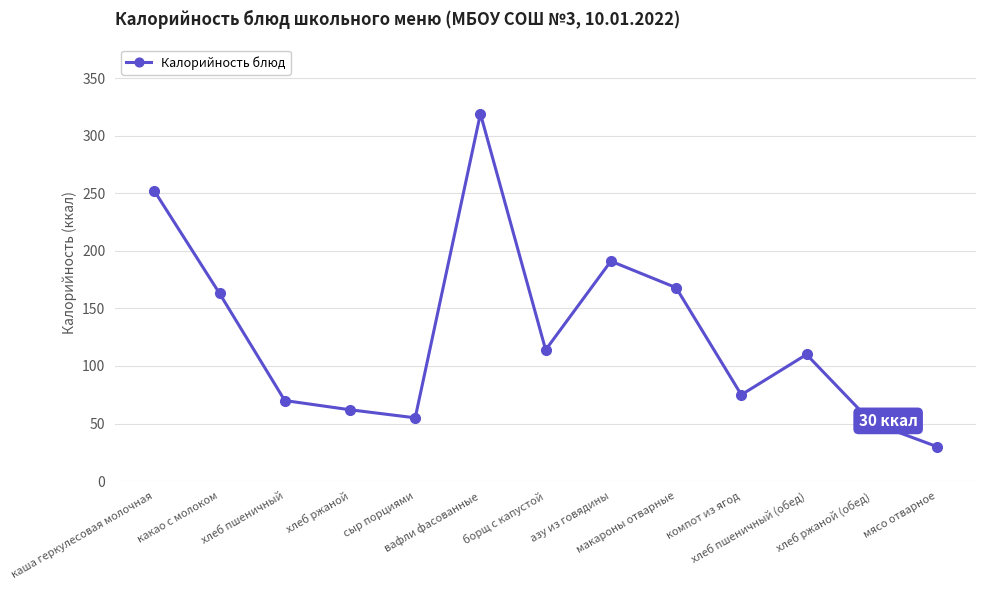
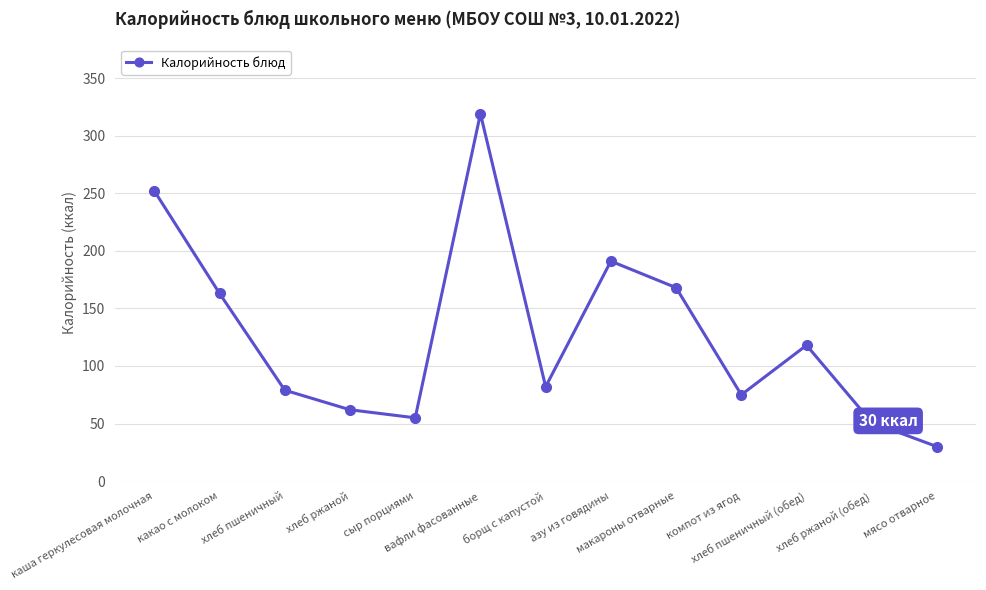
хлеб пшеничный: 70 -> 79
борщ с капустой: 114 -> 82
хлеб пшеничный (обед): 110 -> 118
